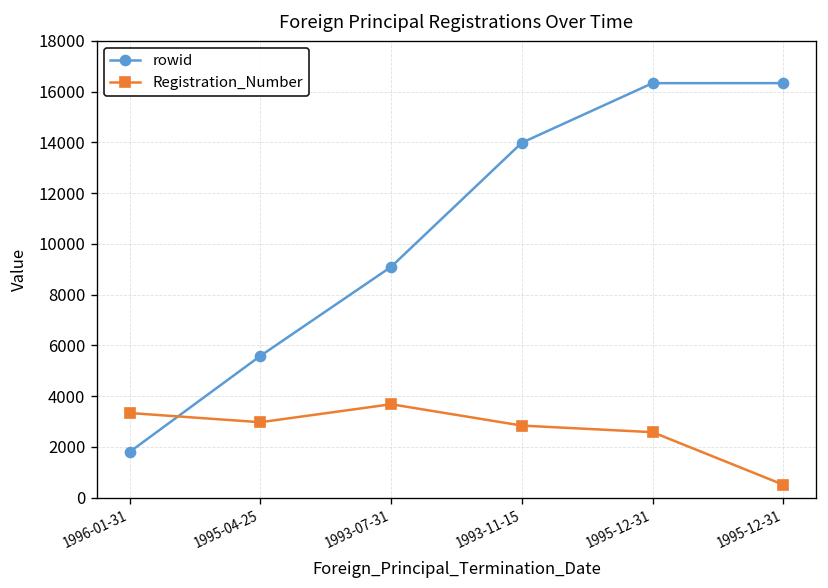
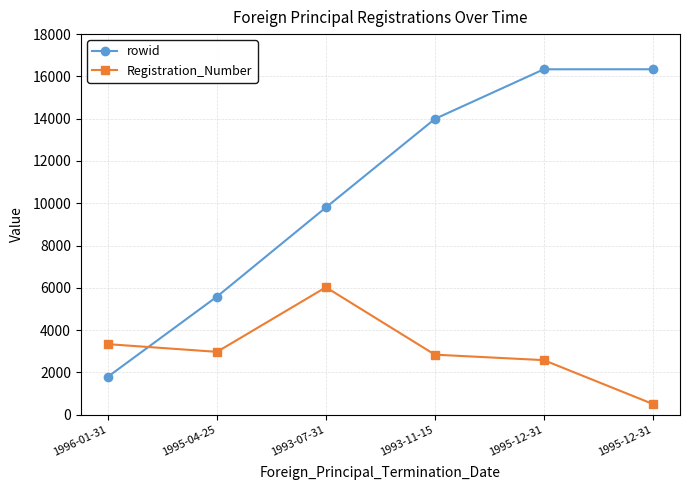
rowid, 1993-07-31: 9100 -> 9800
Registration_Number, 1993-07-31: 3700 -> 6000
